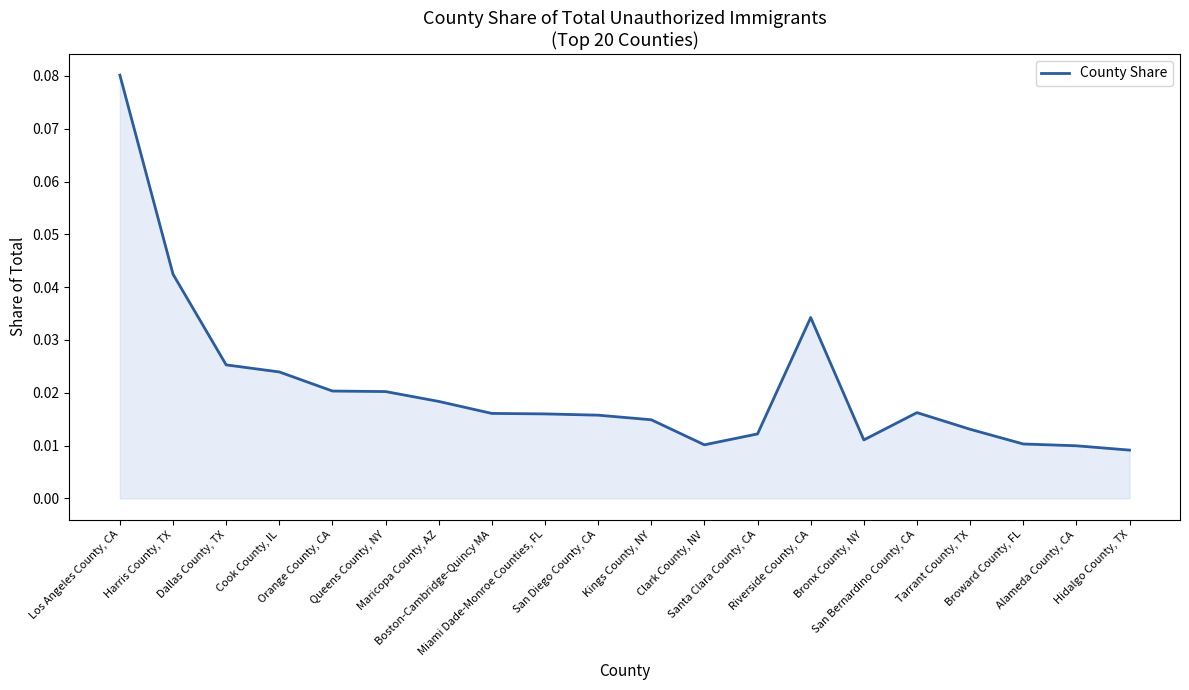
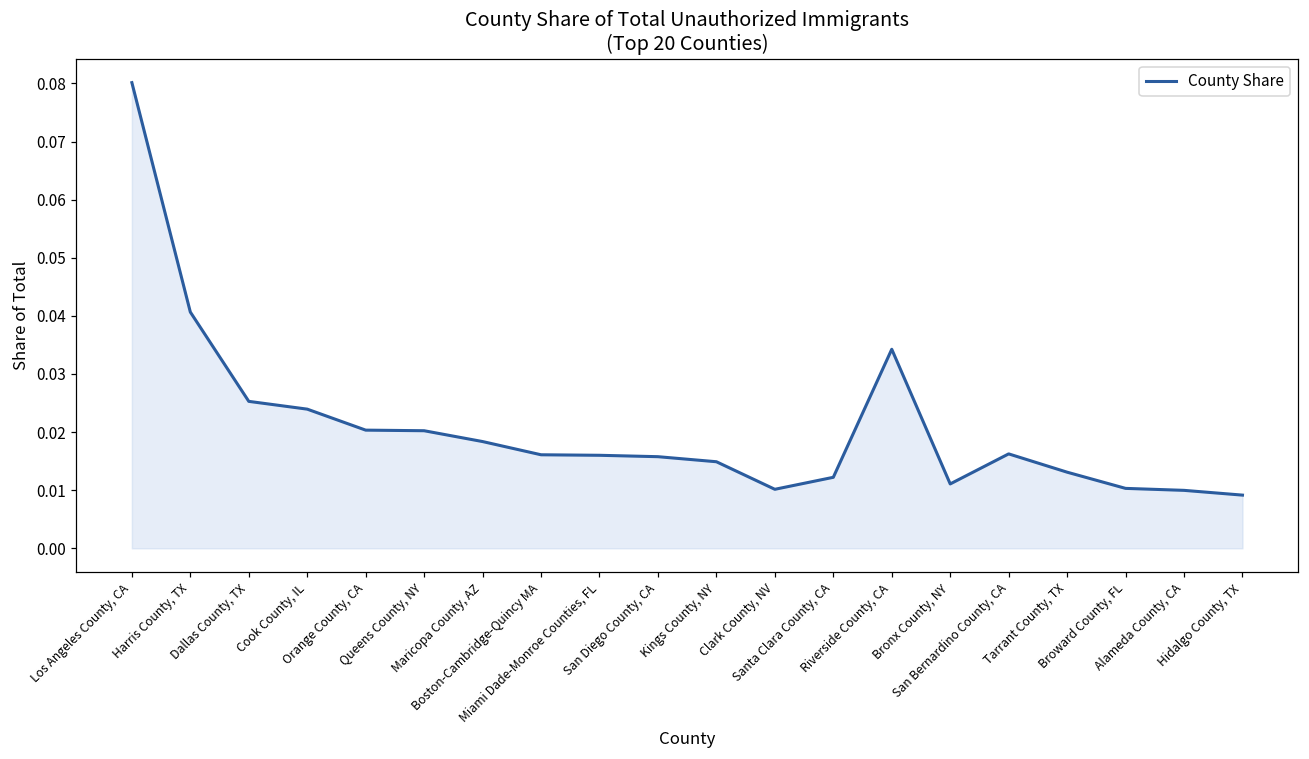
Harris County, TX: 0.042 -> 0.041
